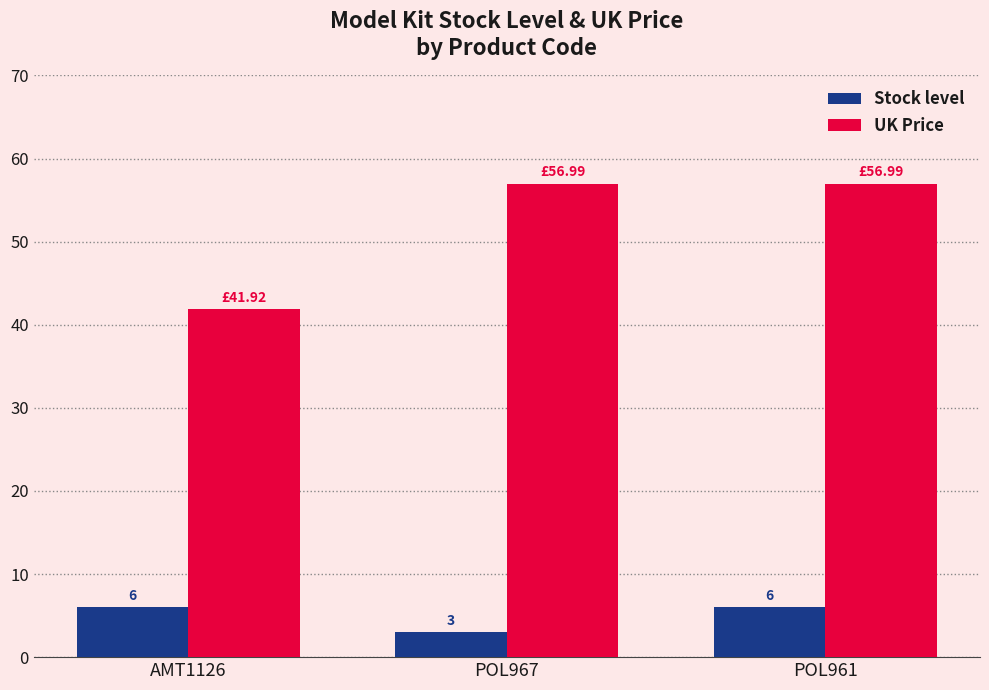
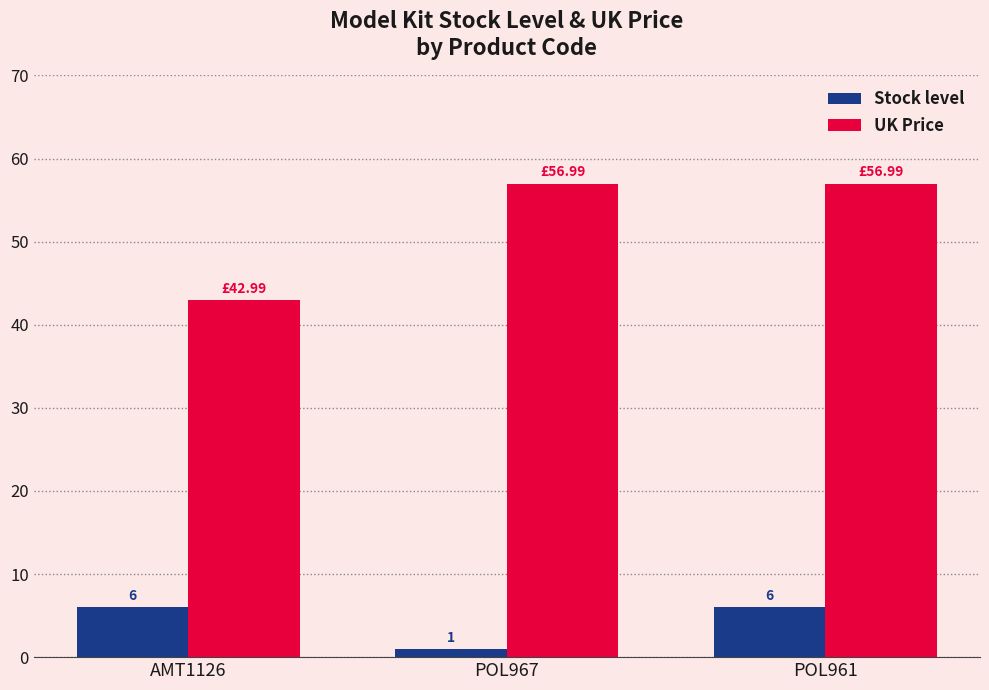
UK Price, AMT1126: £41.92 -> £42.99
Stock level, POL967: 3 -> 1
